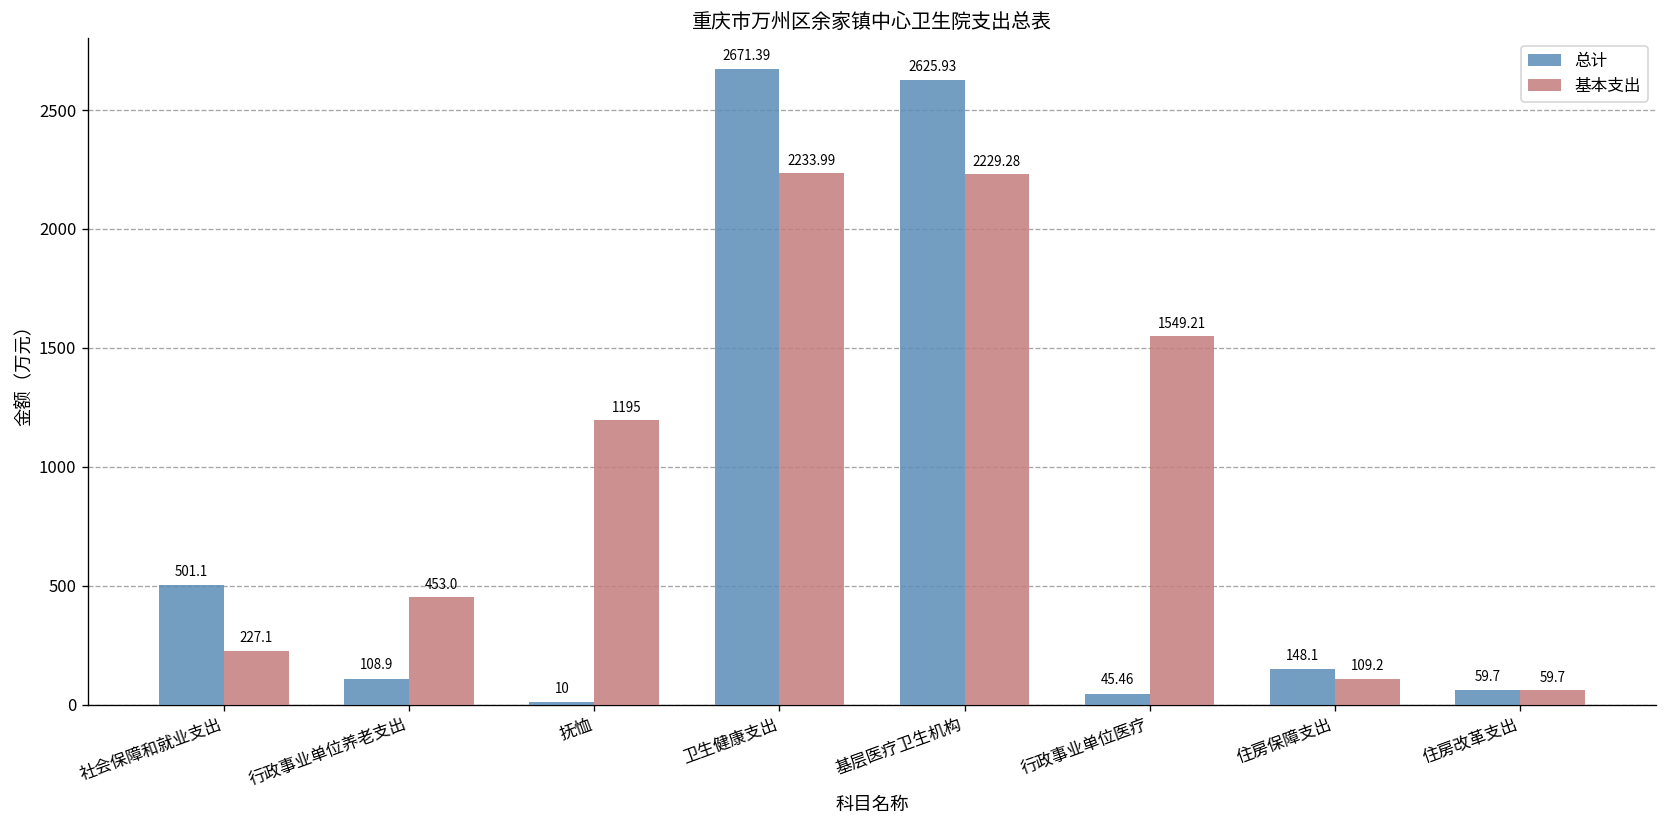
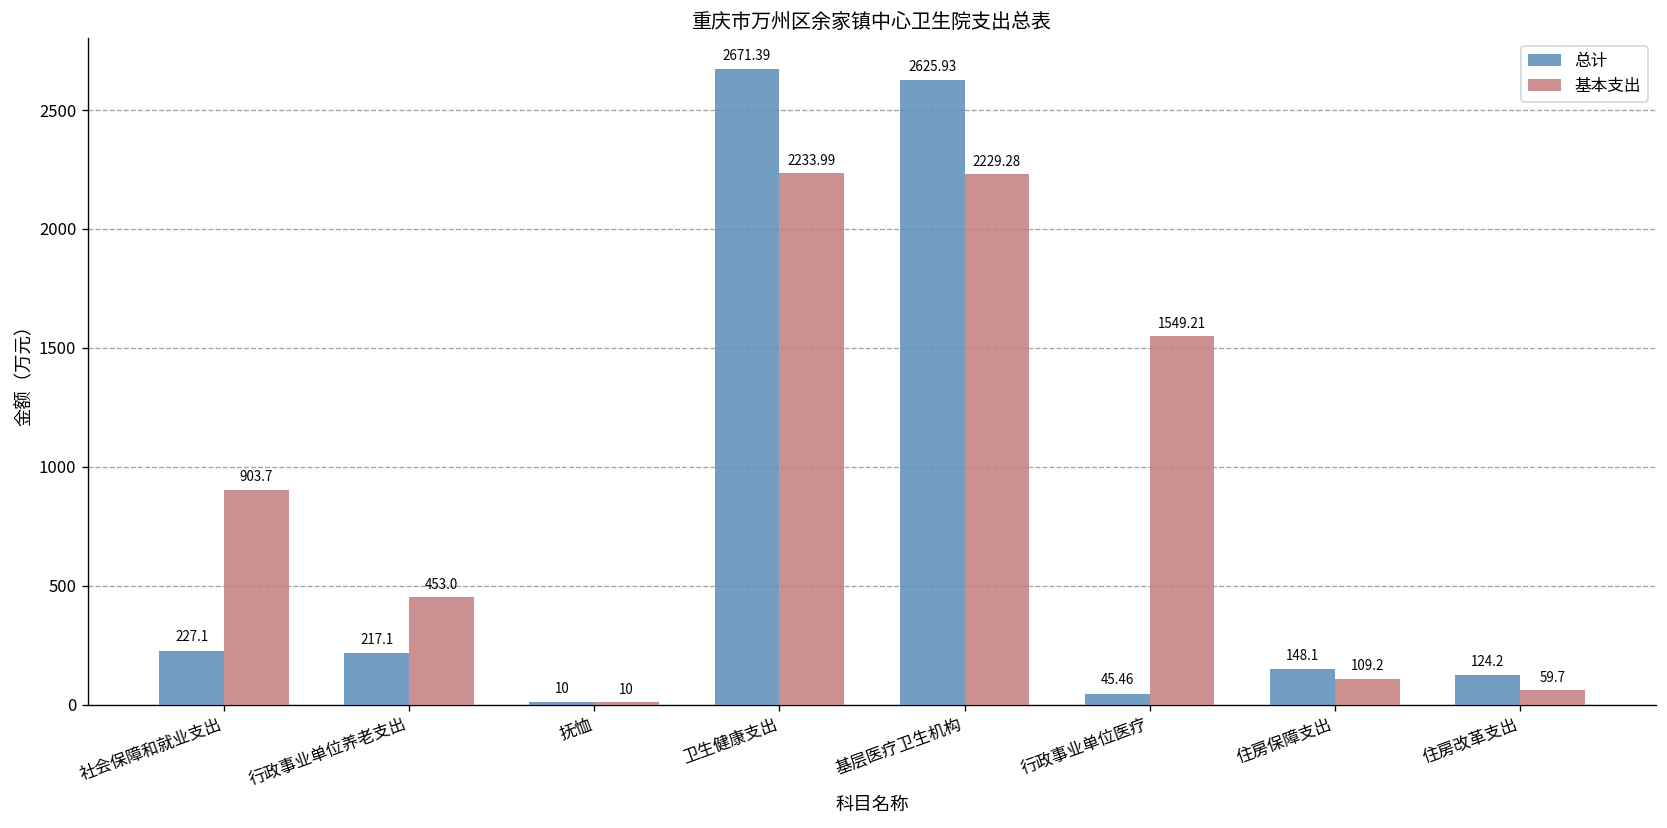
总计, 社会保障和就业支出: 501.1 -> 227.1
基本支出, 社会保障和就业支出: 227.1 -> 903.7
总计, 行政事业单位养老支出: 108.9 -> 217.1
基本支出, 抚恤: 1195 -> 10
总计, 住房改革支出: 59.7 -> 124.2
